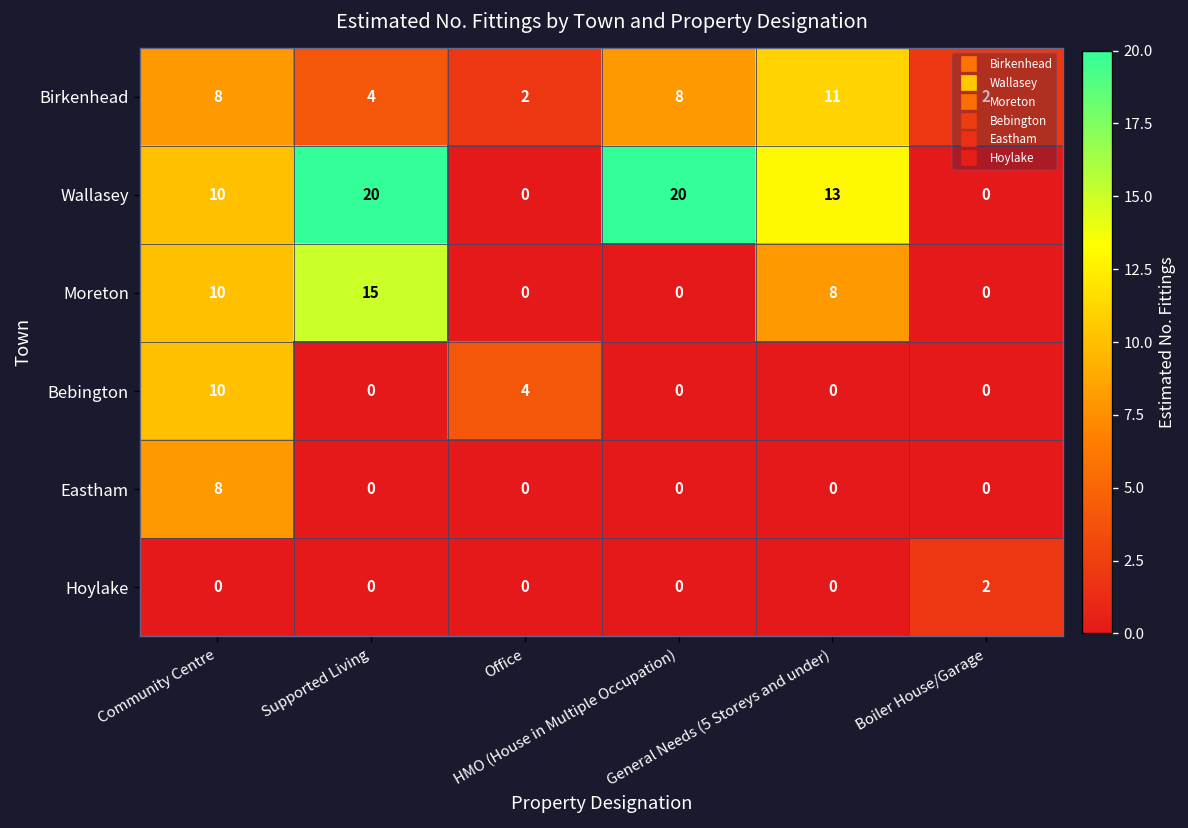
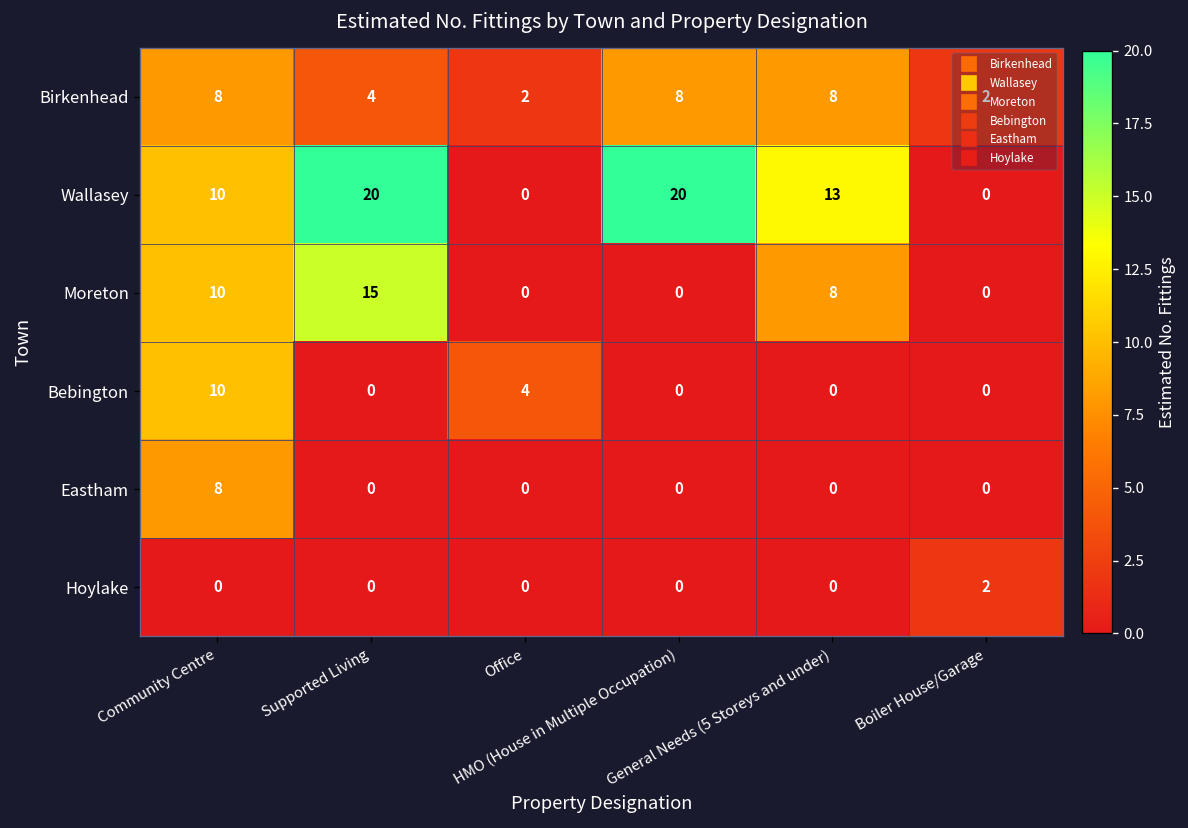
Birkenhead, General Needs (5 Storeys and under): 11 -> 8
